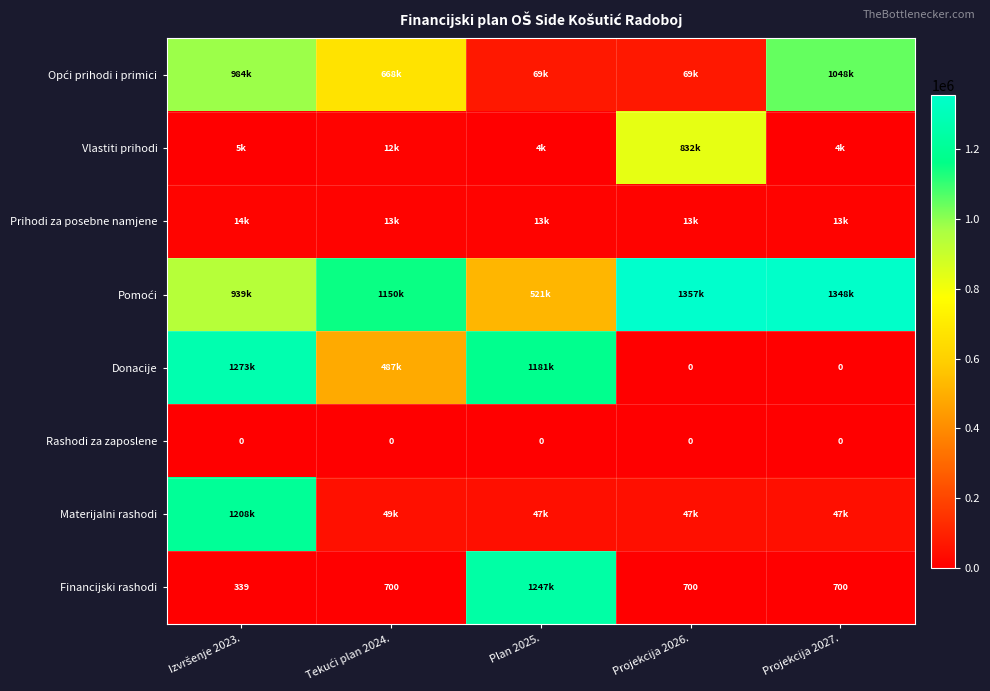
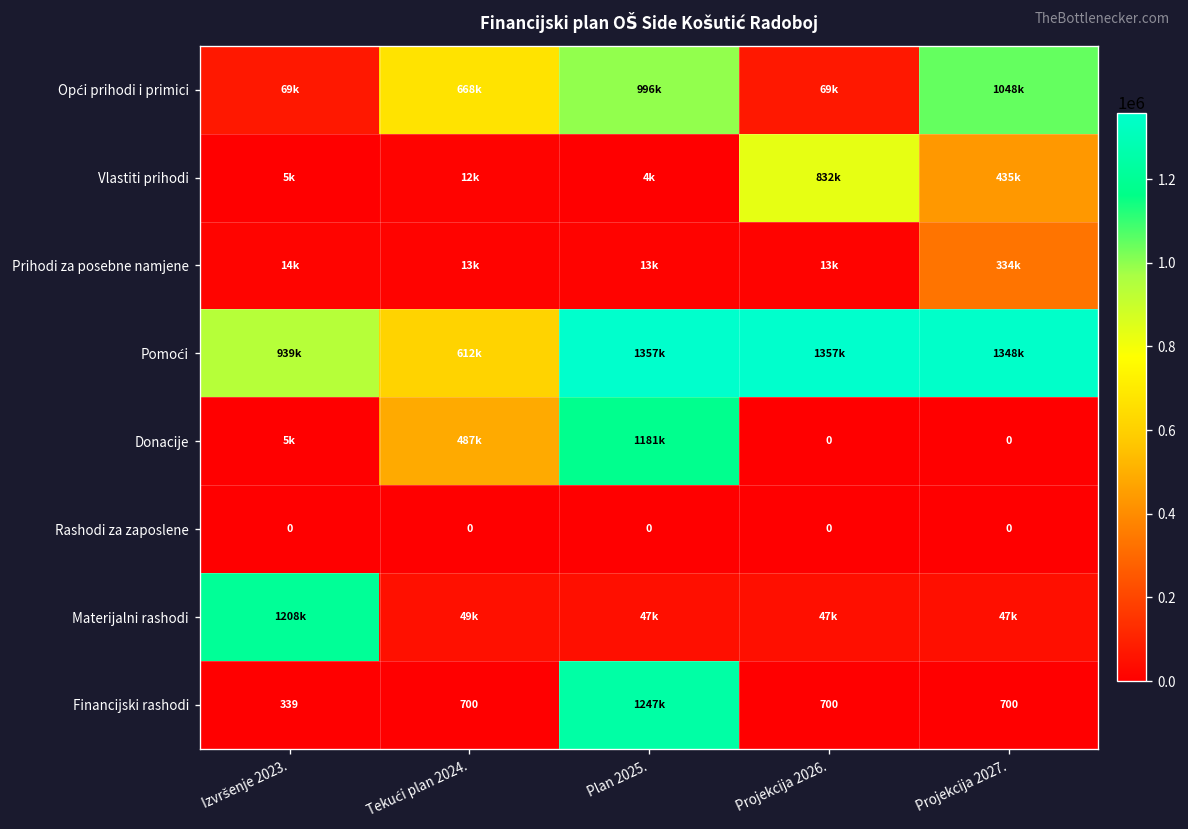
Opći prihodi i primici, Izvršenje 2023.: 984k -> 69k
Opći prihodi i primici, Plan 2025.: 69k -> 996k
Vlastiti prihodi, Projekcija 2027.: 4k -> 435k
Prihodi za posebne namjene, Projekcija 2027.: 13k -> 334k
Pomoći, Tekući plan 2024.: 1150k -> 612k
Pomoći, Plan 2025.: 521k -> 1357k
Donacije, Izvršenje 2023.: 1273k -> 5k
